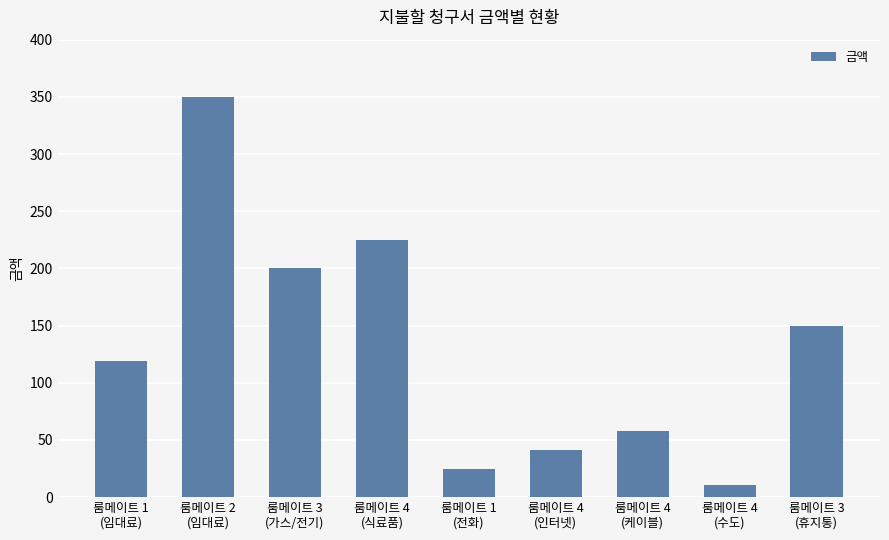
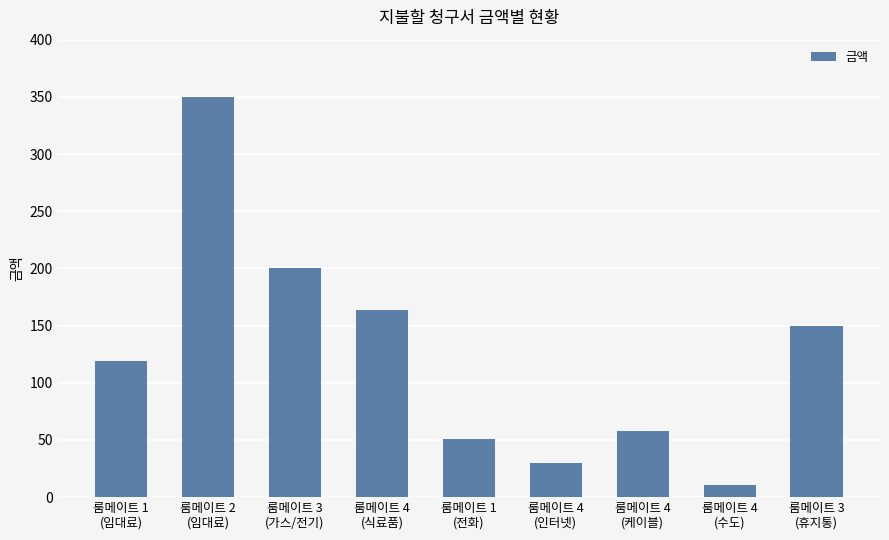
룸메이트 4 (식료품): 225 -> 164
룸메이트 1 (전화): 25 -> 51
룸메이트 4 (인터넷): 41 -> 30
